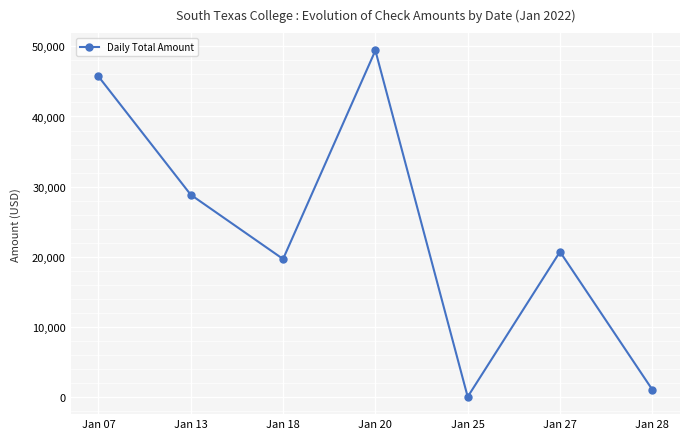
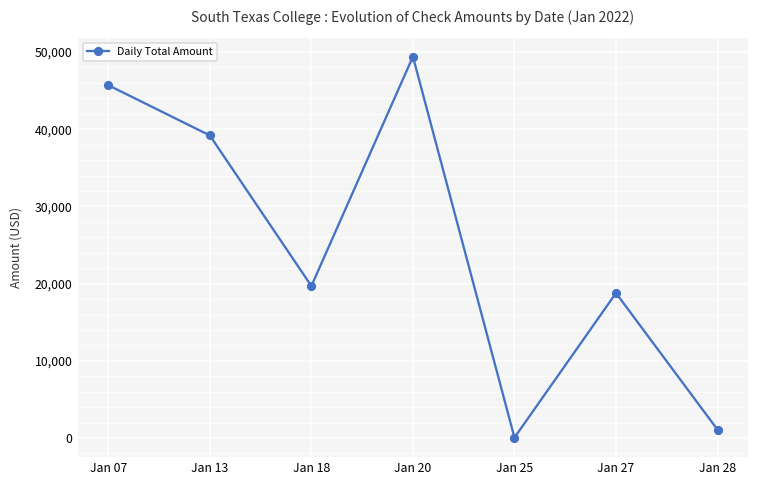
Jan 13: 29,000 -> 39,000
Jan 27: 21,000 -> 19,000
